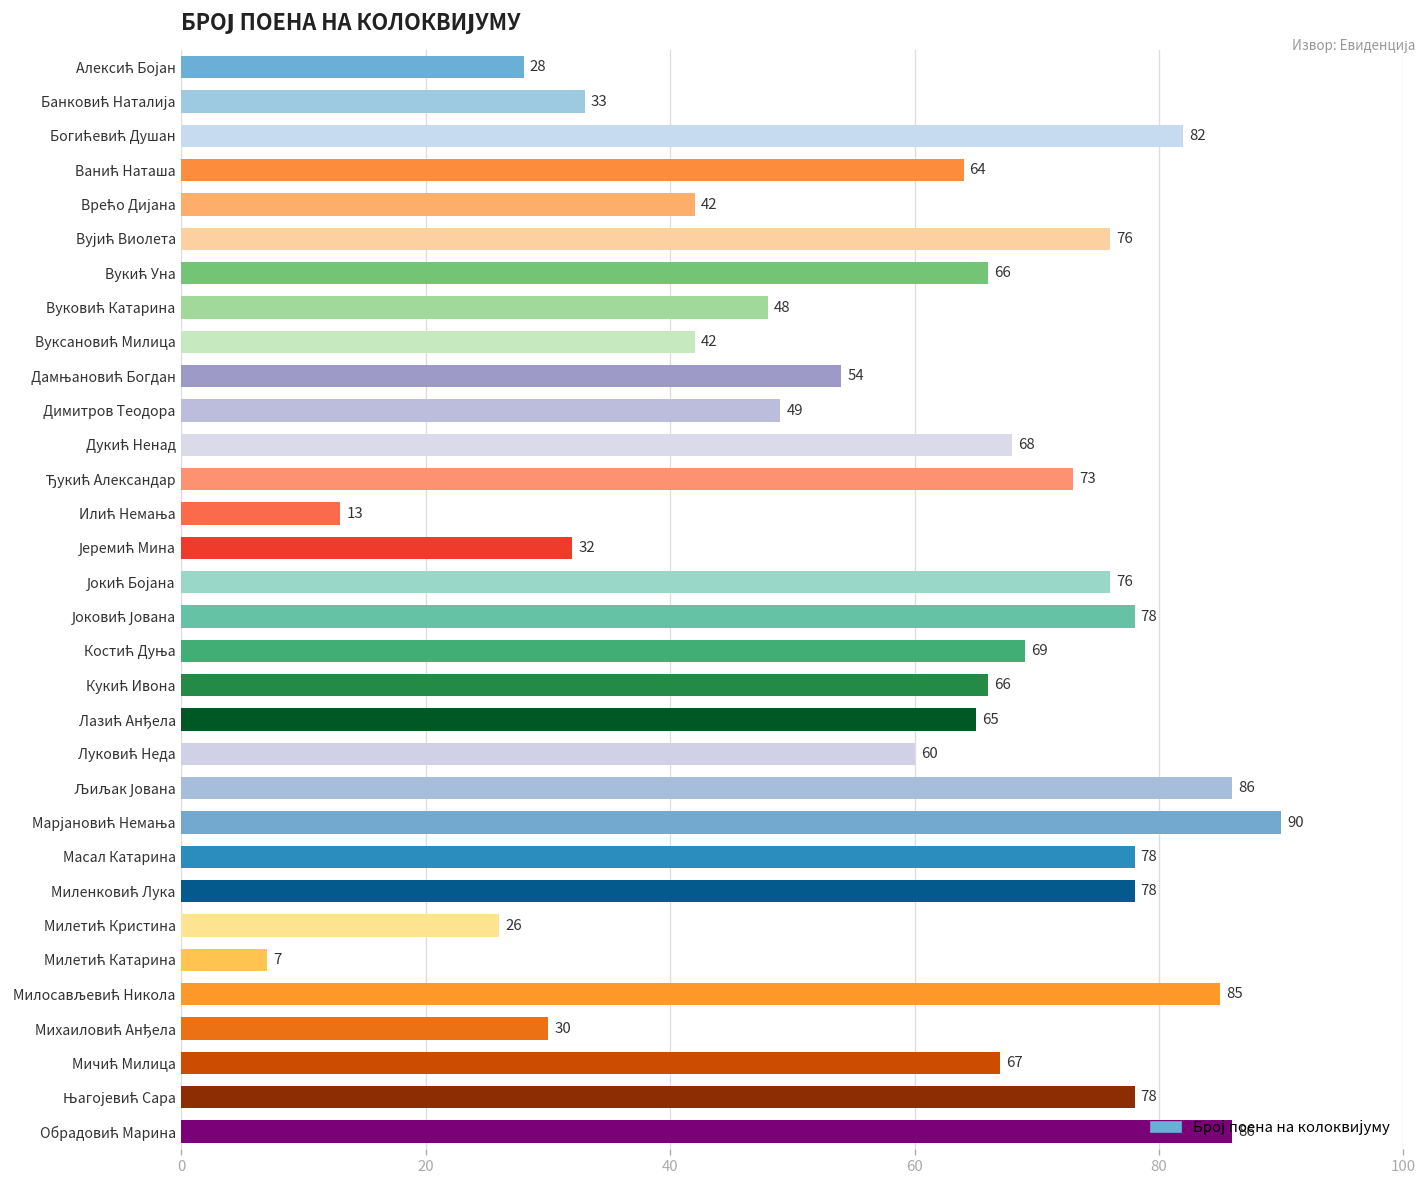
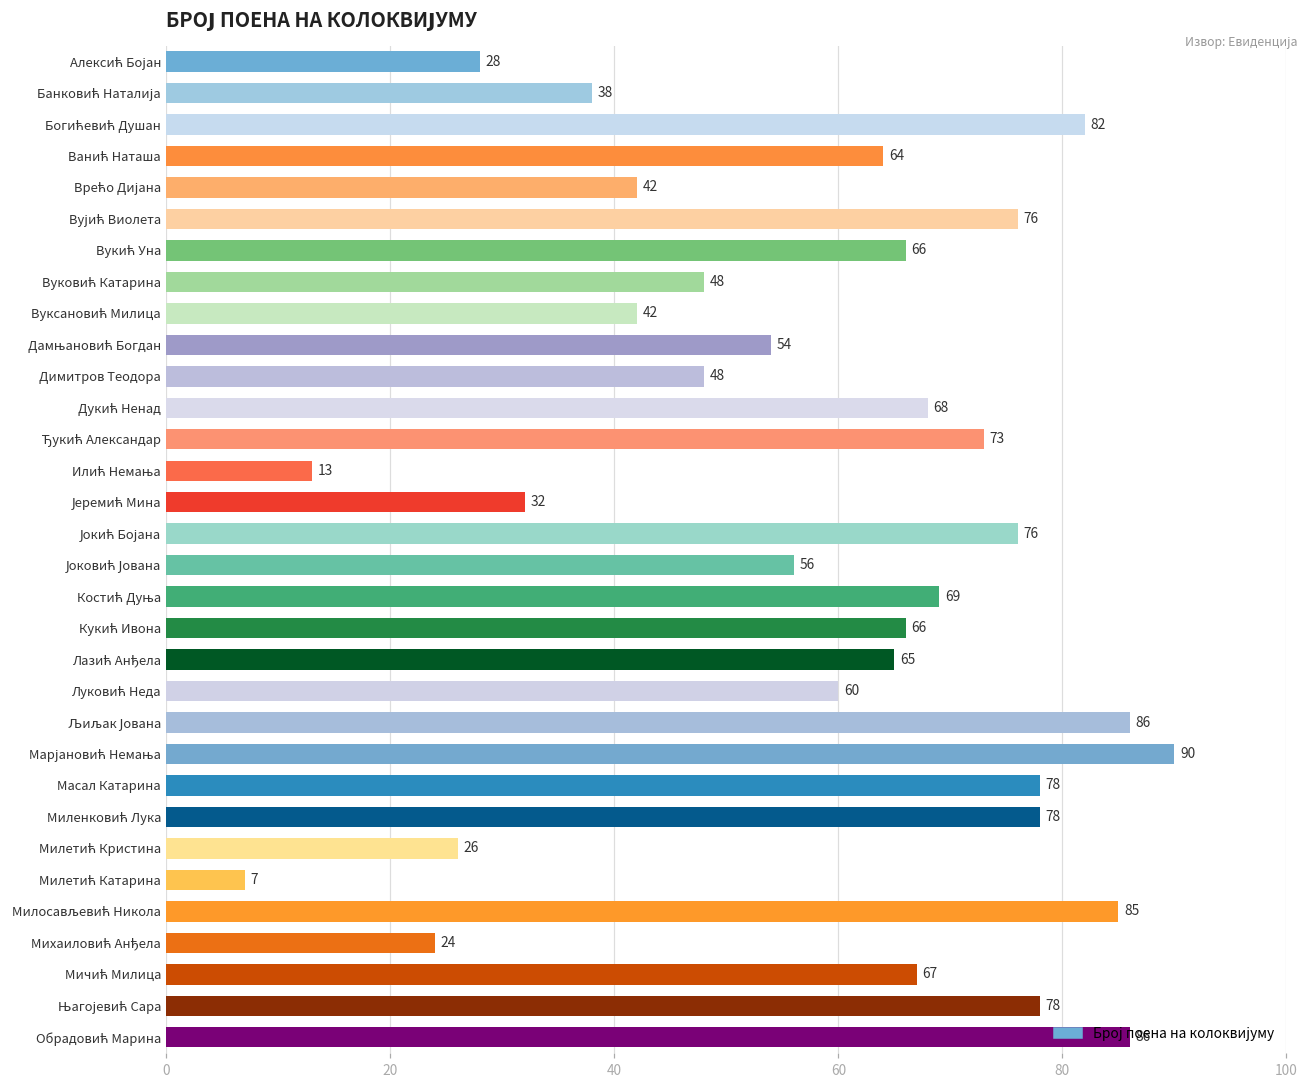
Банковић Наталија: 33 -> 38
Димитров Теодора: 49 -> 48
Јоковић Јована: 78 -> 56
Михаиловић Анђела: 30 -> 24
